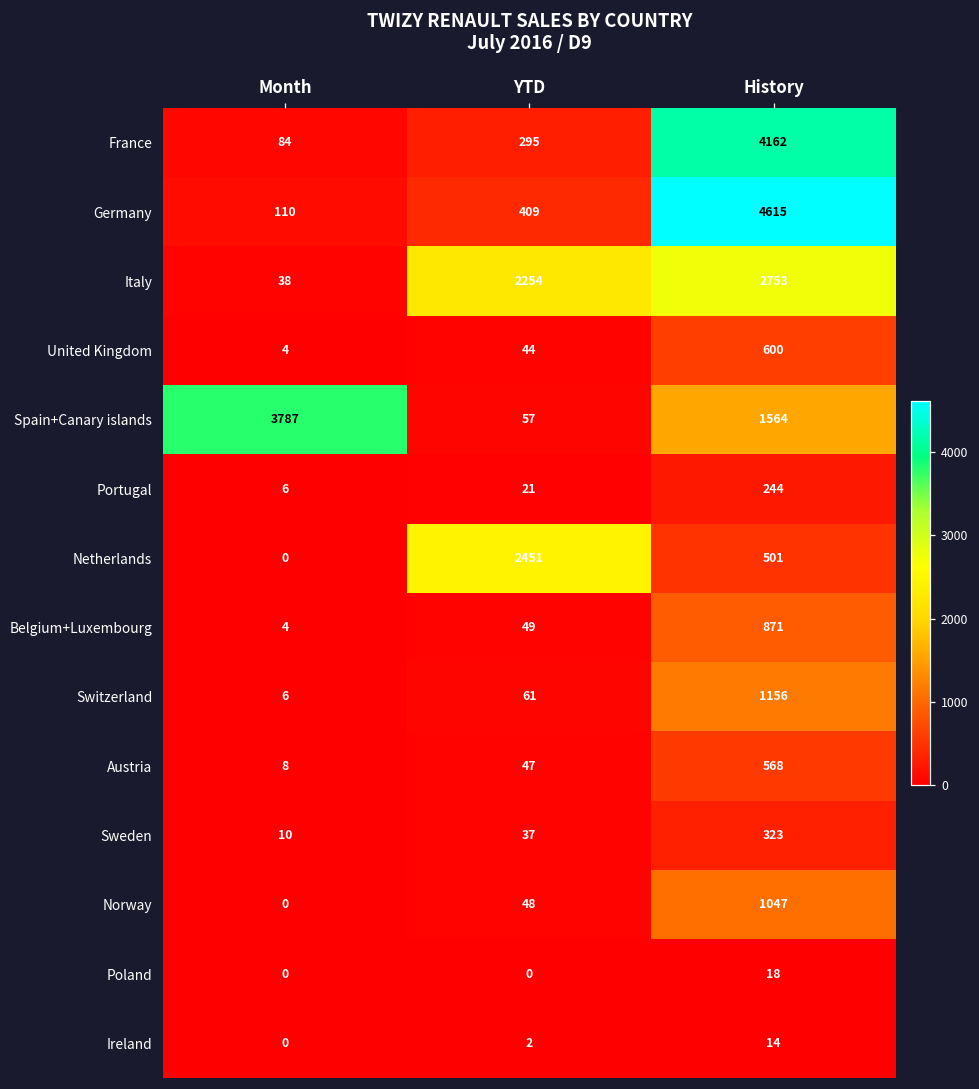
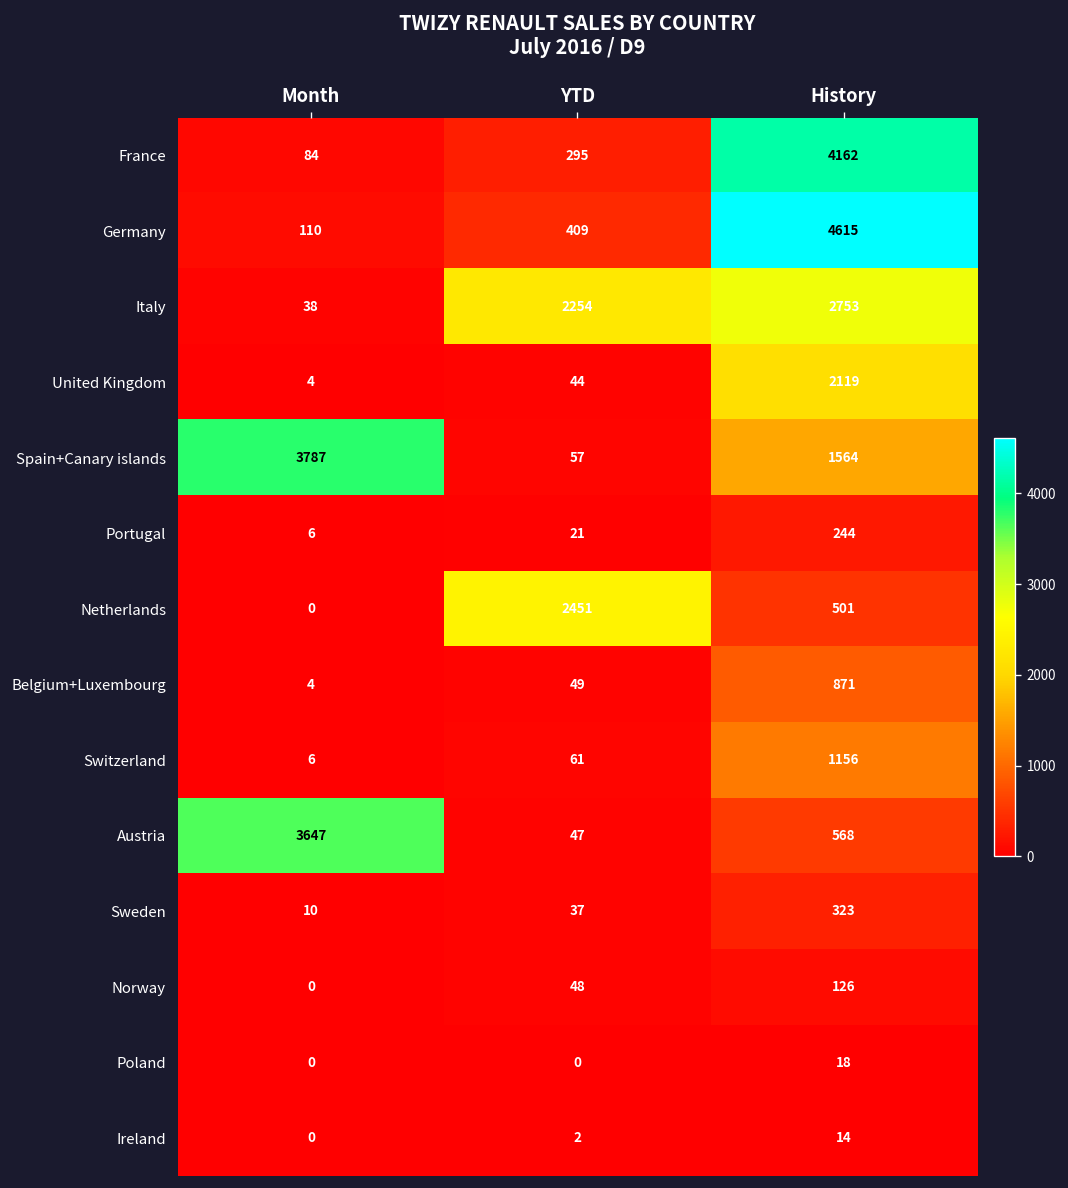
United Kingdom, History: 600 -> 2119
Austria, Month: 8 -> 3647
Norway, History: 1047 -> 126
